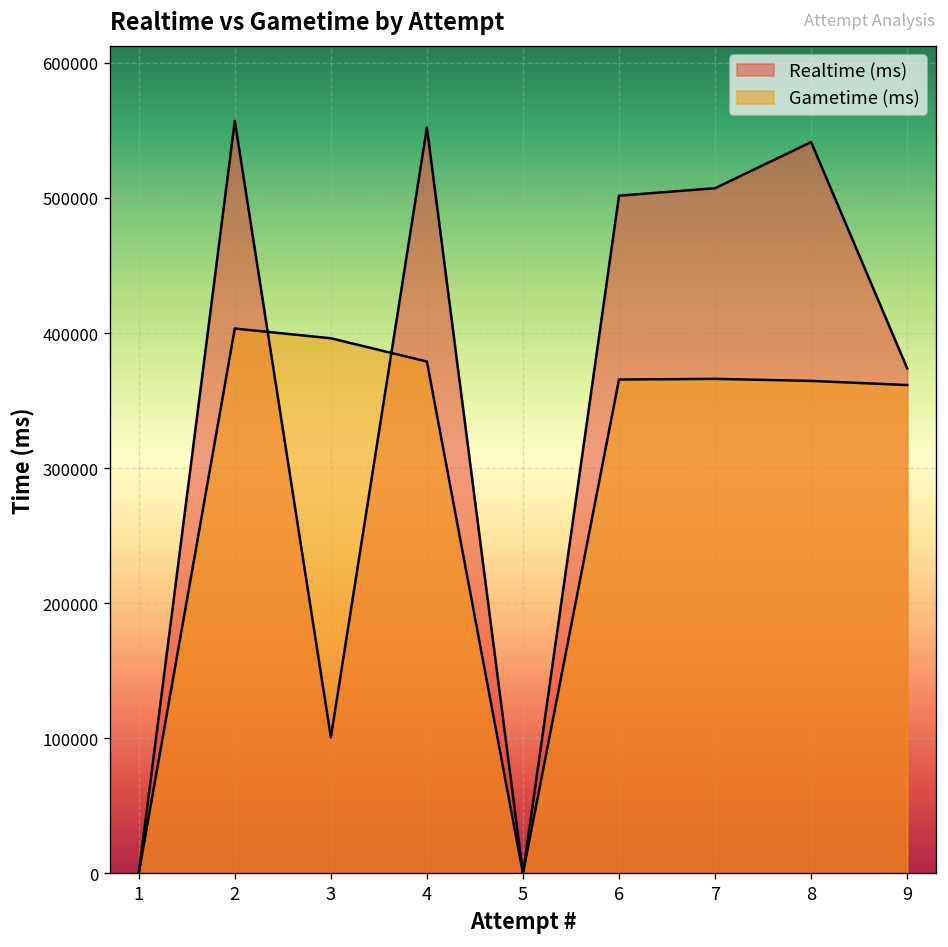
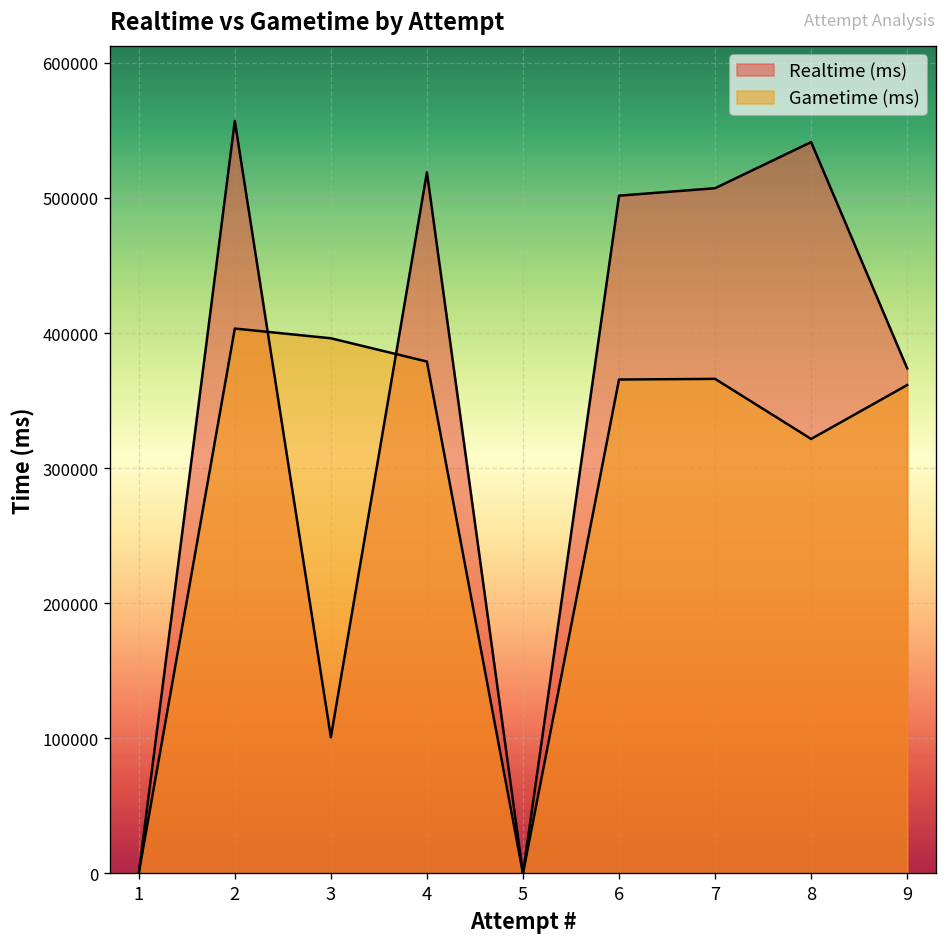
Realtime (ms), 4: 552000 -> 519000
Gametime (ms), 8: 365000 -> 322000
